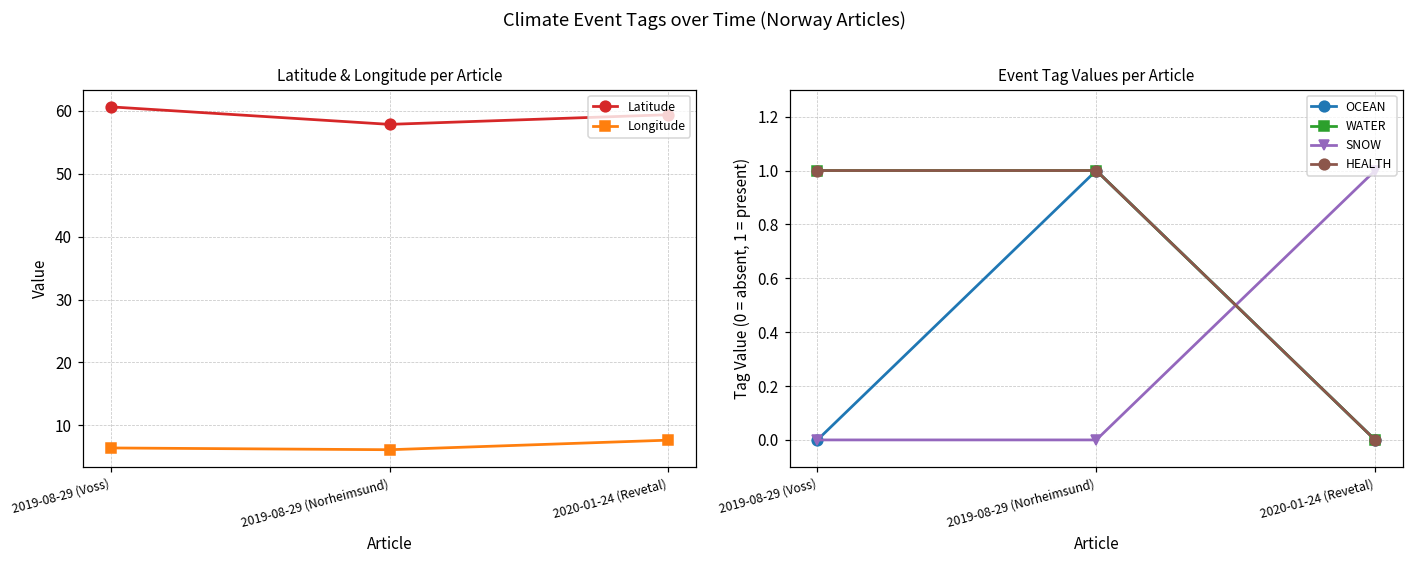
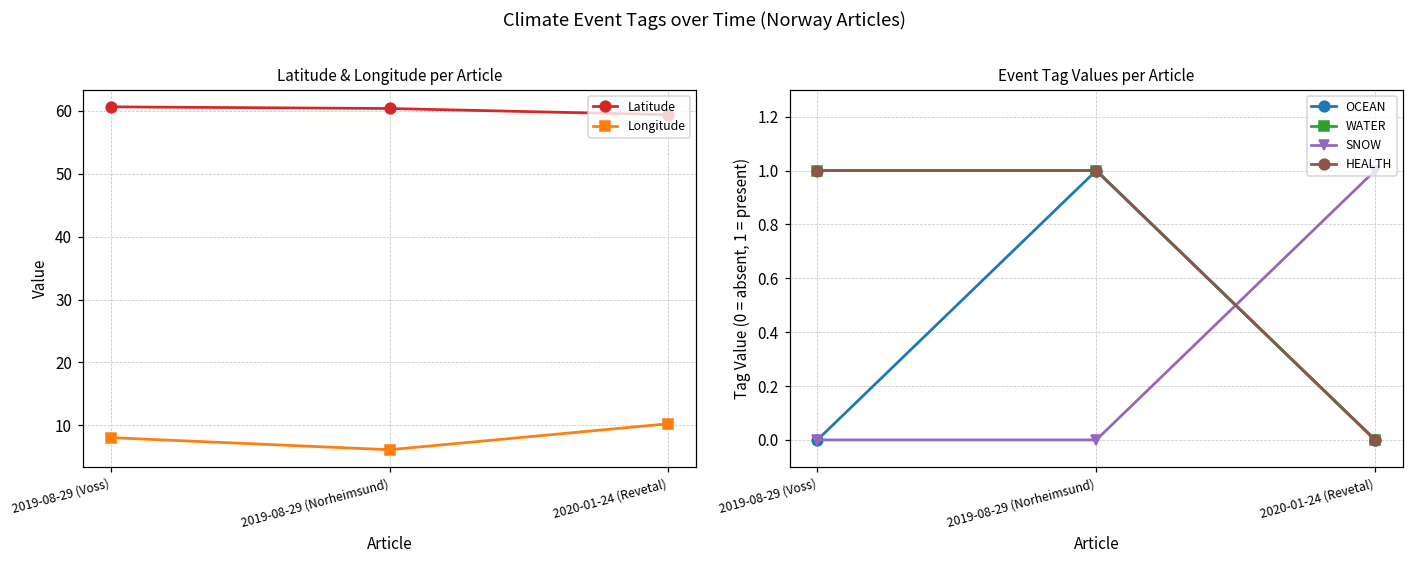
Latitude & Longitude per Article, Longitude, 2019-08-29 (Voss): 6 -> 8
Latitude & Longitude per Article, Latitude, 2019-08-29 (Norheimsund): 58 -> 60
Latitude & Longitude per Article, Longitude, 2020-01-24 (Revetal): 8 -> 10
